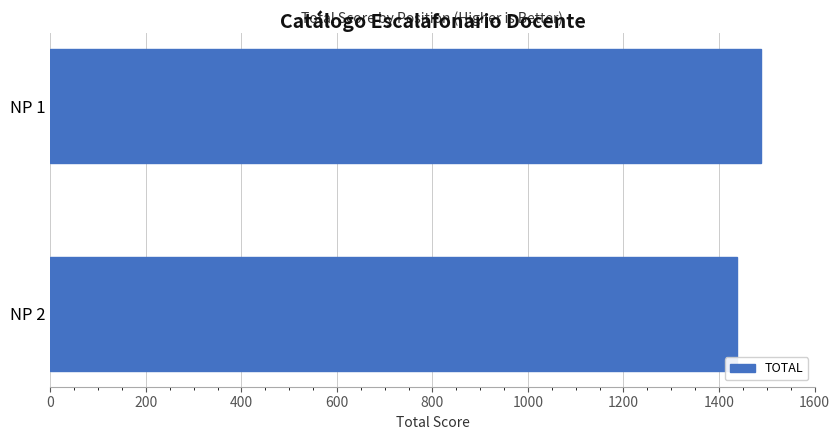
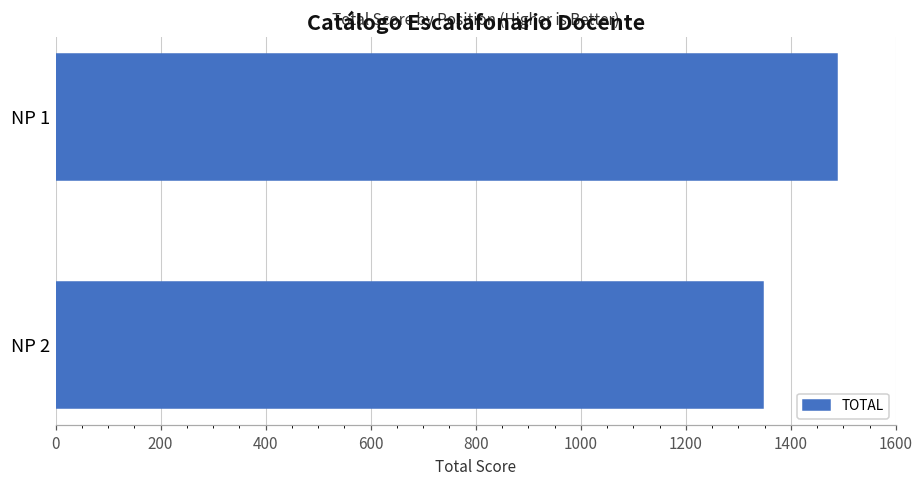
NP 2: 1440 -> 1350
